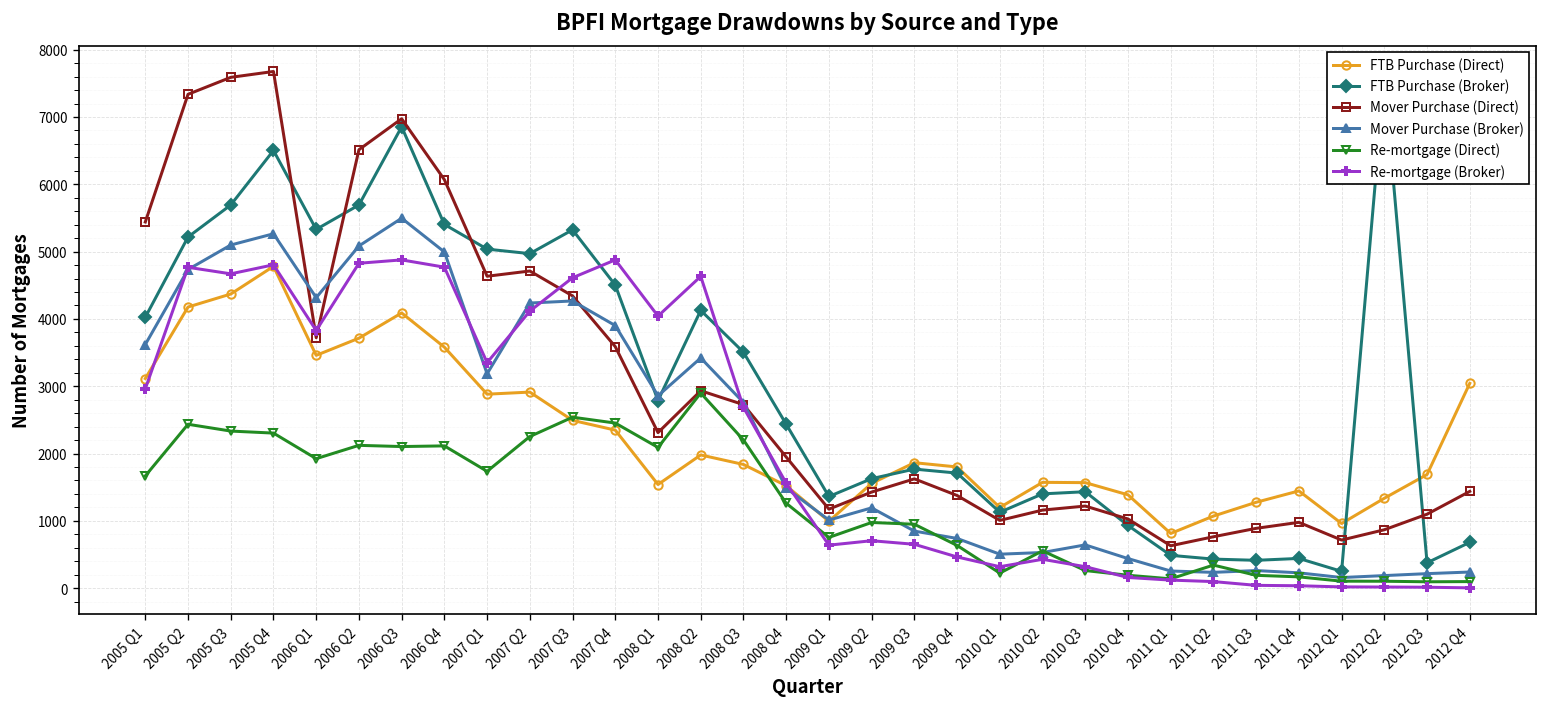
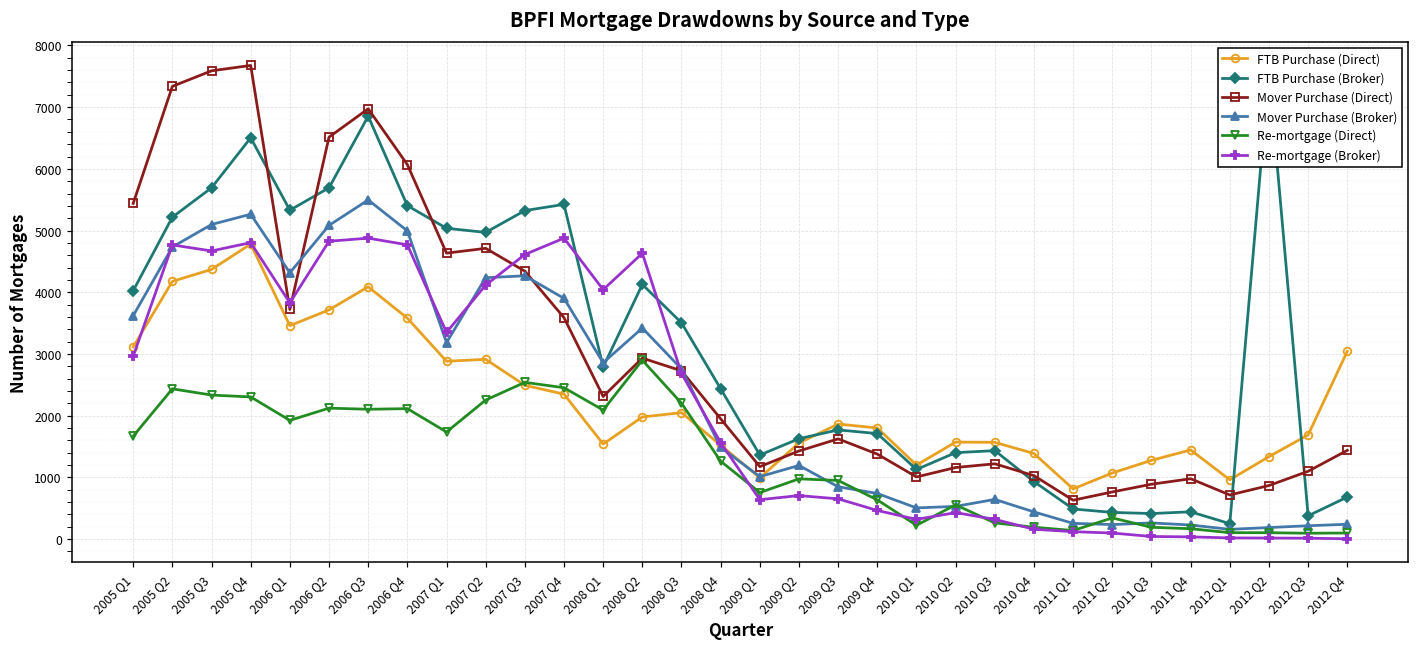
FTB Purchase (Broker), 2007 Q4: 4500 -> 5400
FTB Purchase (Direct), 2008 Q3: 1800 -> 2000
